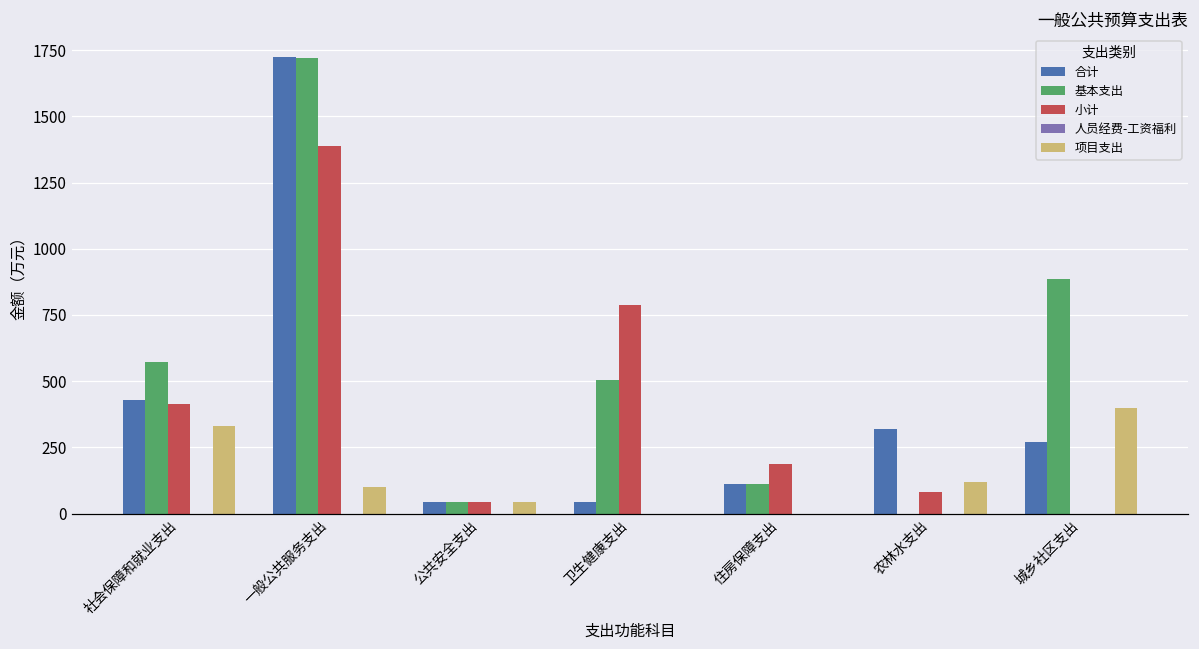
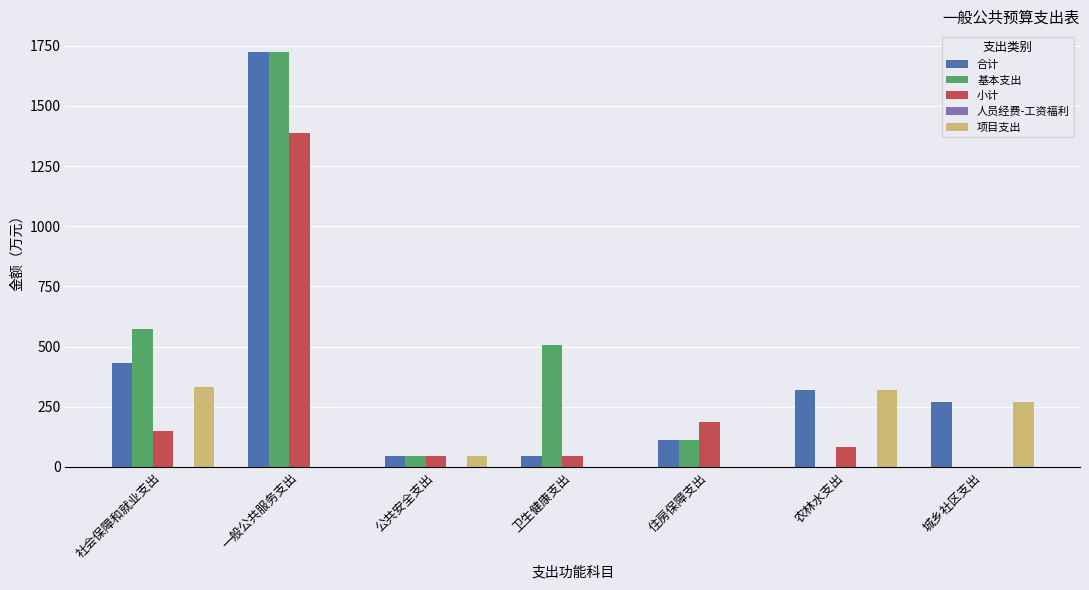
小计, 社会保障和就业支出: 420 -> 150
项目支出, 一般公共服务支出: 100 -> 0
小计, 卫生健康支出: 790 -> 40
项目支出, 农林水支出: 120 -> 320
基本支出, 城乡社区支出: 880 -> 0
项目支出, 城乡社区支出: 400 -> 270
